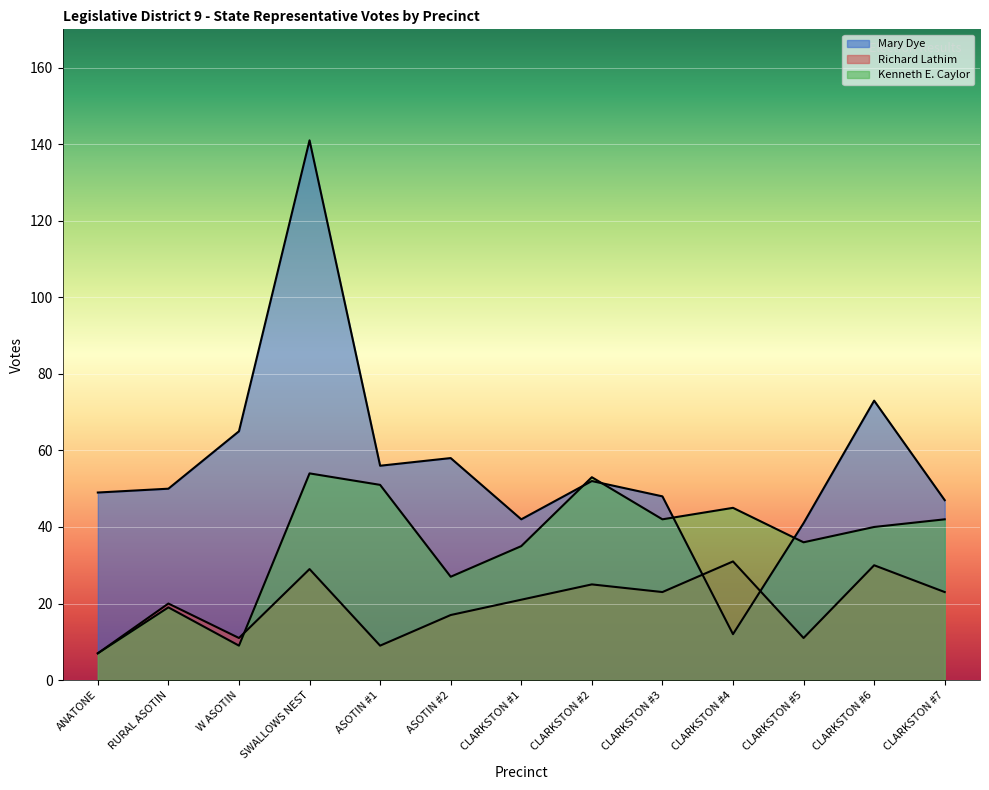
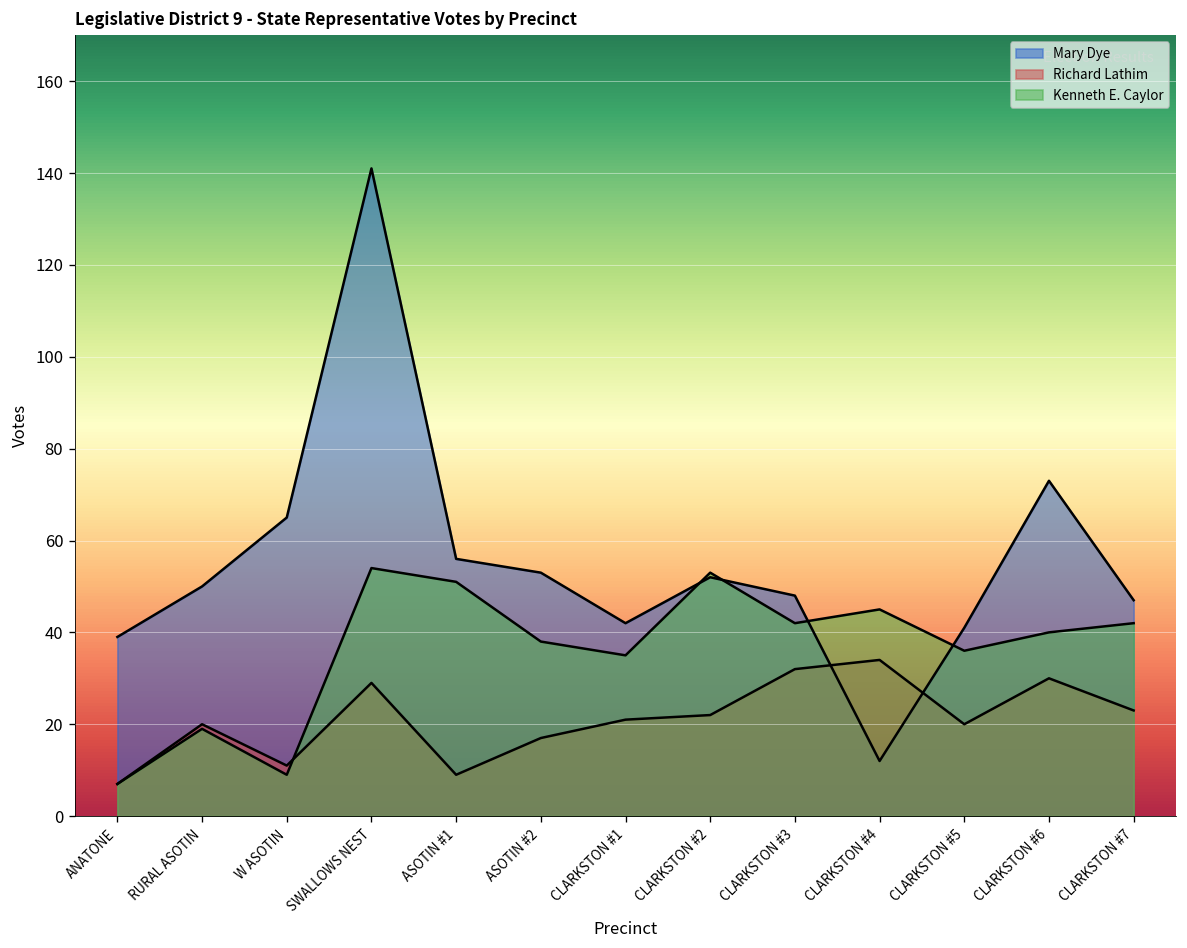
Mary Dye, ANATONE: 49 -> 39
Mary Dye, ASOTIN #2: 58 -> 53
Kenneth E. Caylor, ASOTIN #2: 27 -> 38
Richard Lathim, CLARKSTON #2: 25 -> 22
Richard Lathim, CLARKSTON #3: 23 -> 32
Richard Lathim, CLARKSTON #4: 31 -> 34
Richard Lathim, CLARKSTON #5: 11 -> 20
